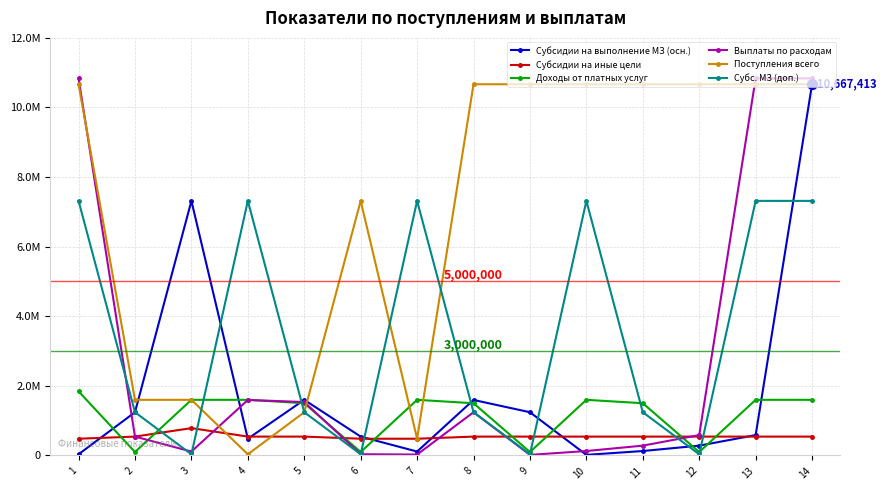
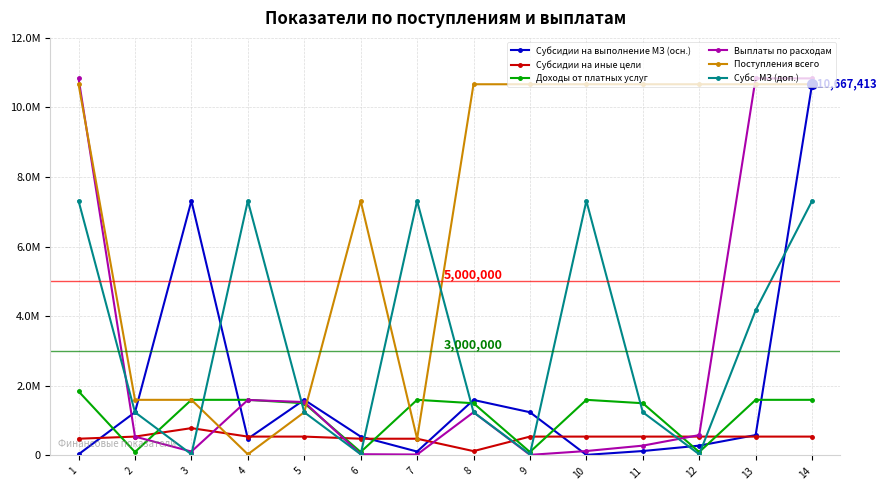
Субсидии на иные цели, 8: 500000 -> 100000
Субс. МЗ (доп.), 13: 7300000 -> 4200000
